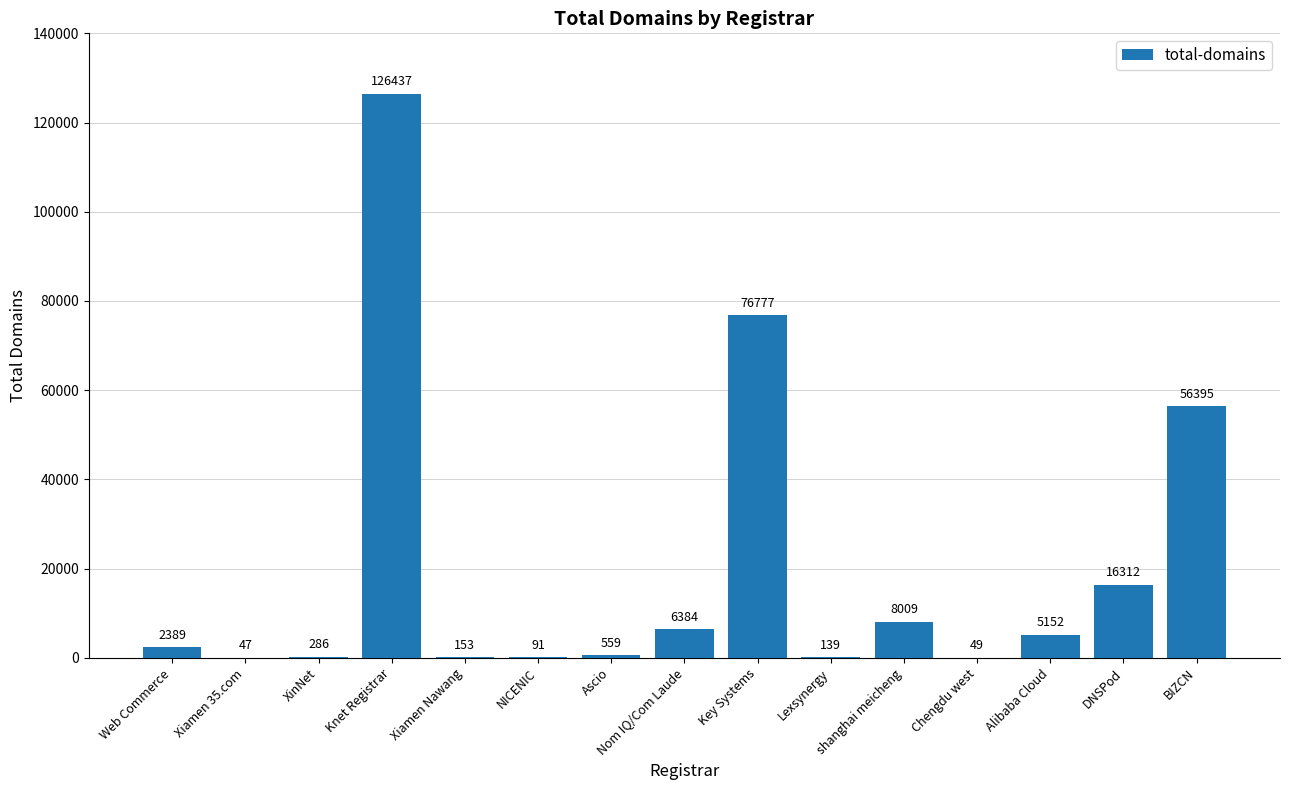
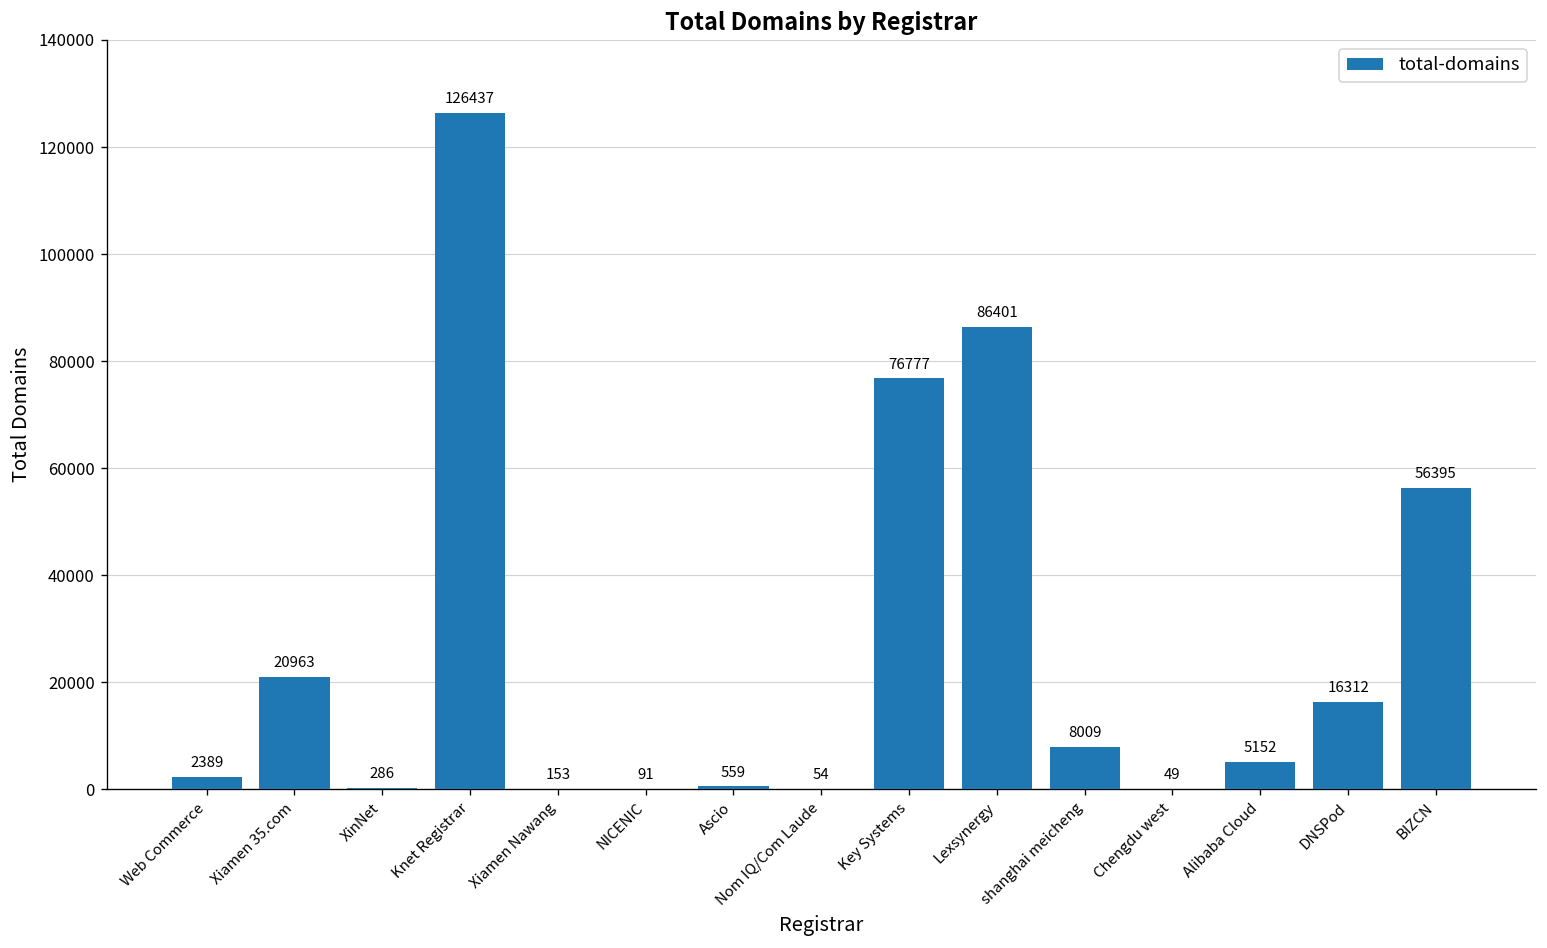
Xiamen 35.com: 47 -> 20963
Nom IQ/Com Laude: 6384 -> 54
Lexsynergy: 139 -> 86401
